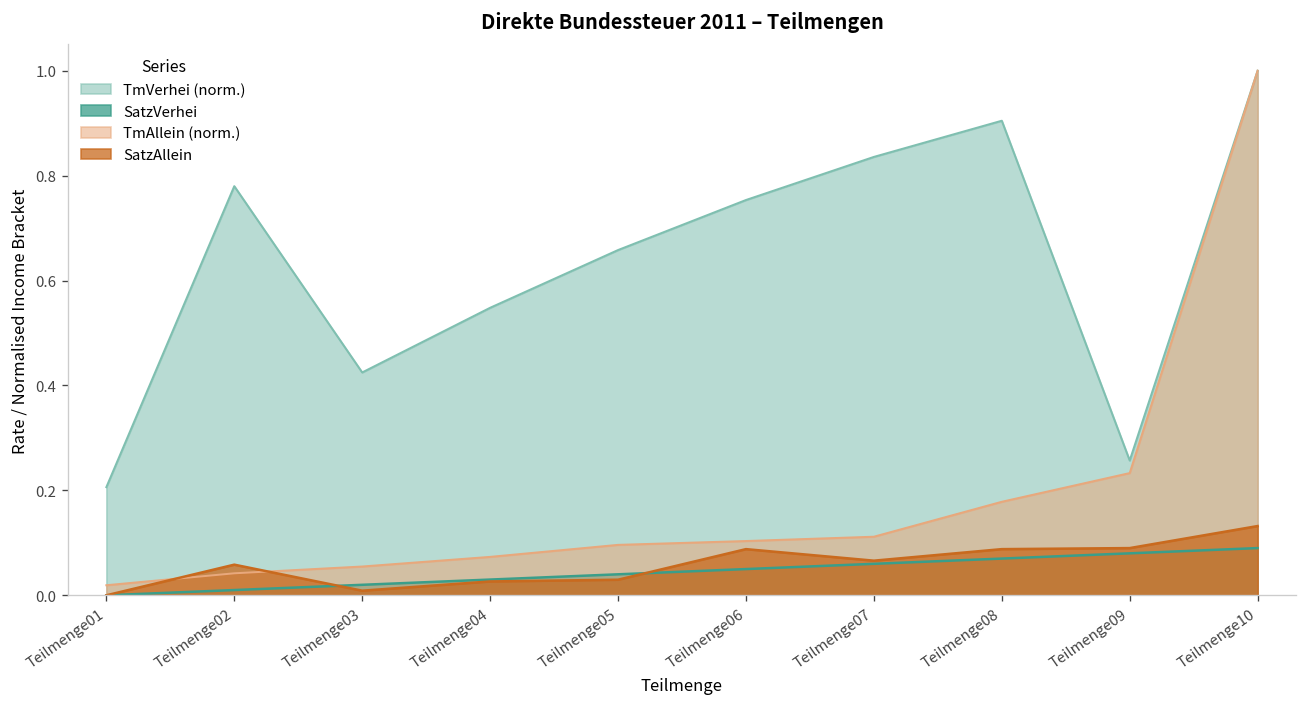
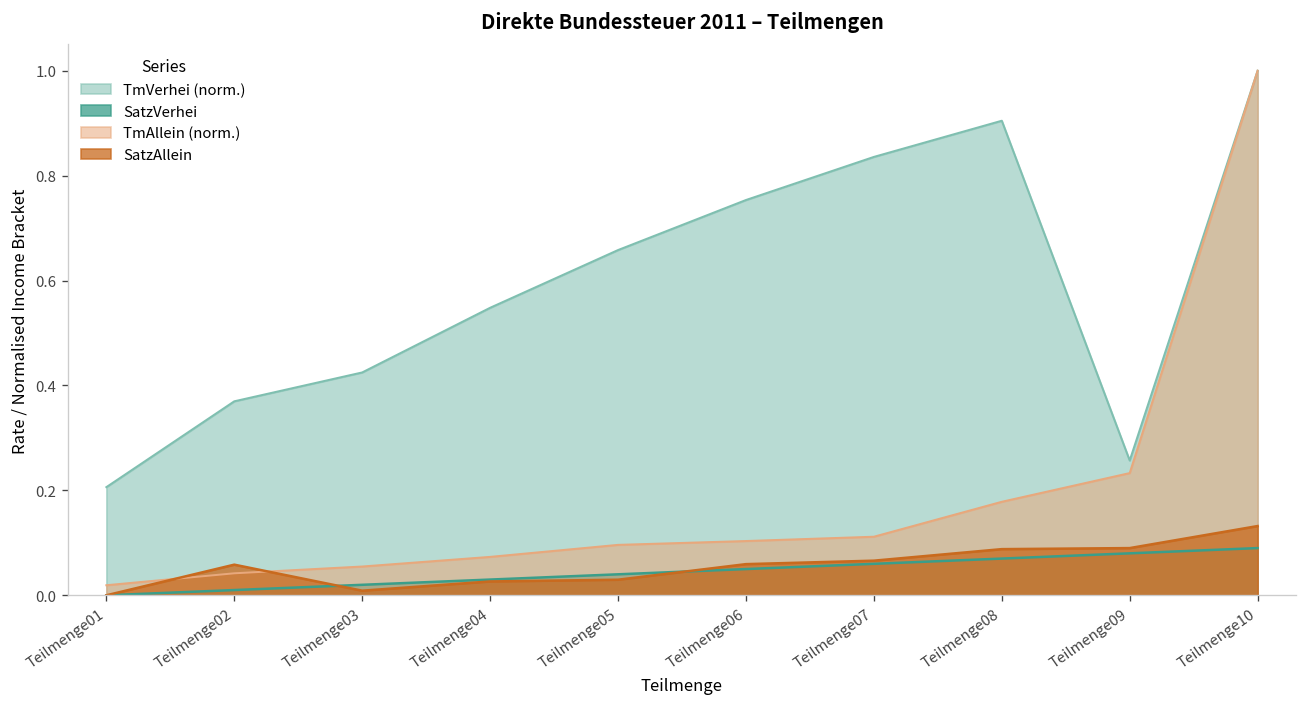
TmVerhei (norm.), Teilmenge02: 0.78 -> 0.37
SatzAllein, Teilmenge06: 0.09 -> 0.06
